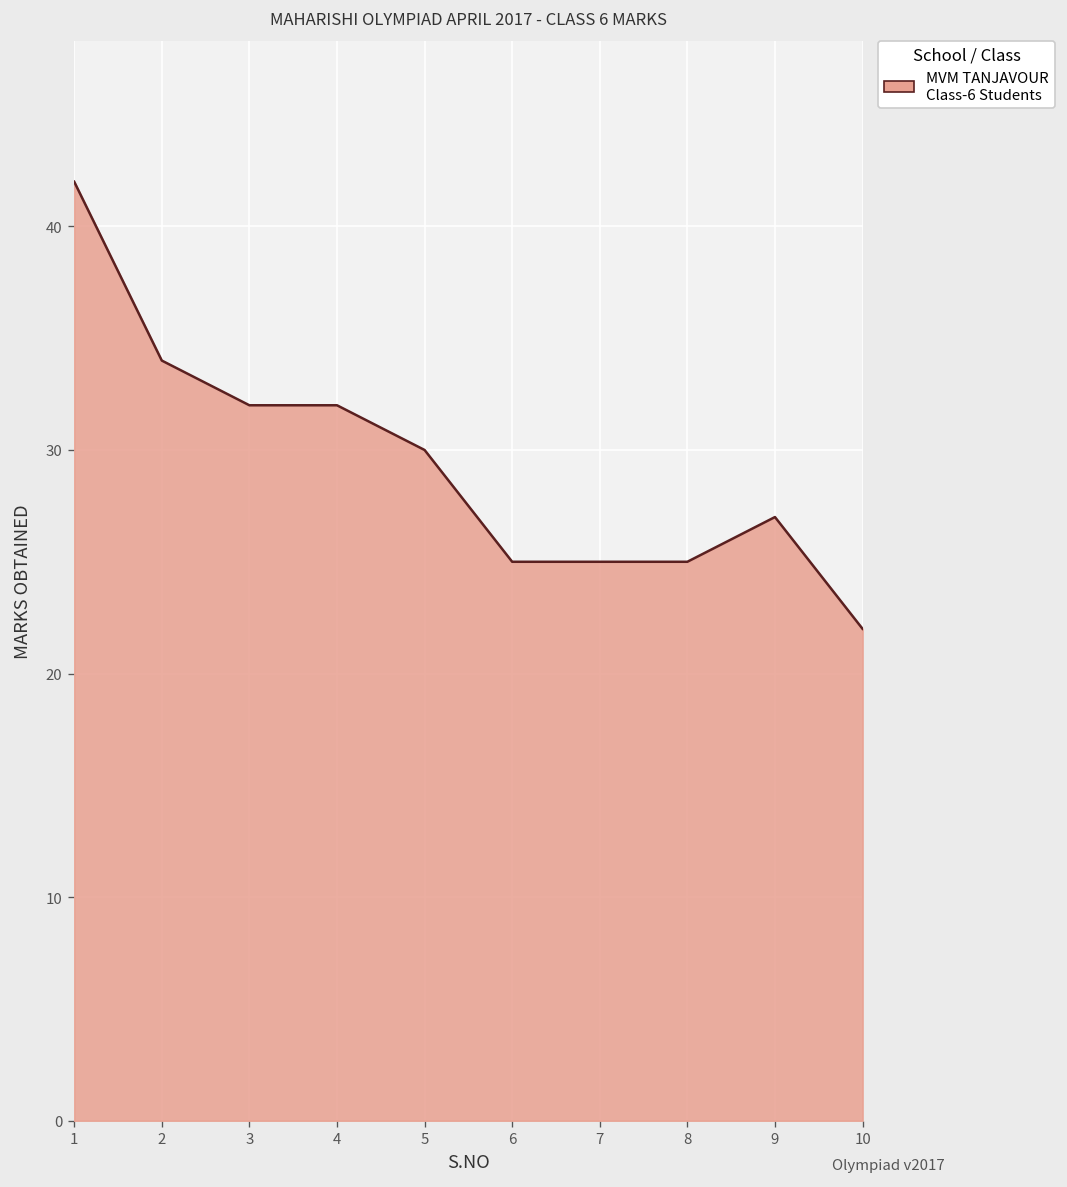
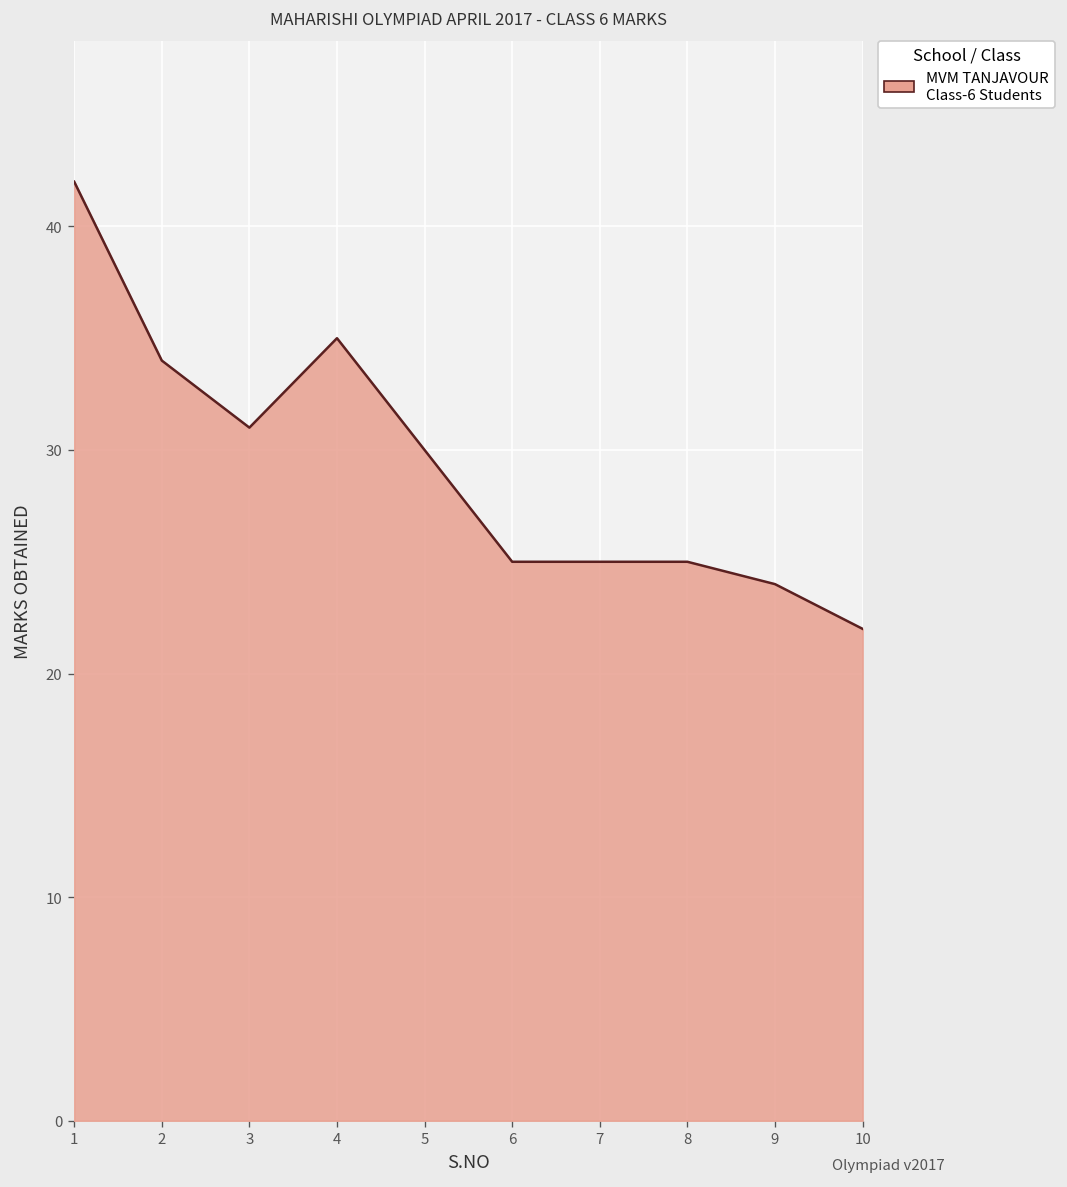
3: 32 -> 31
4: 32 -> 35
9: 27 -> 24
